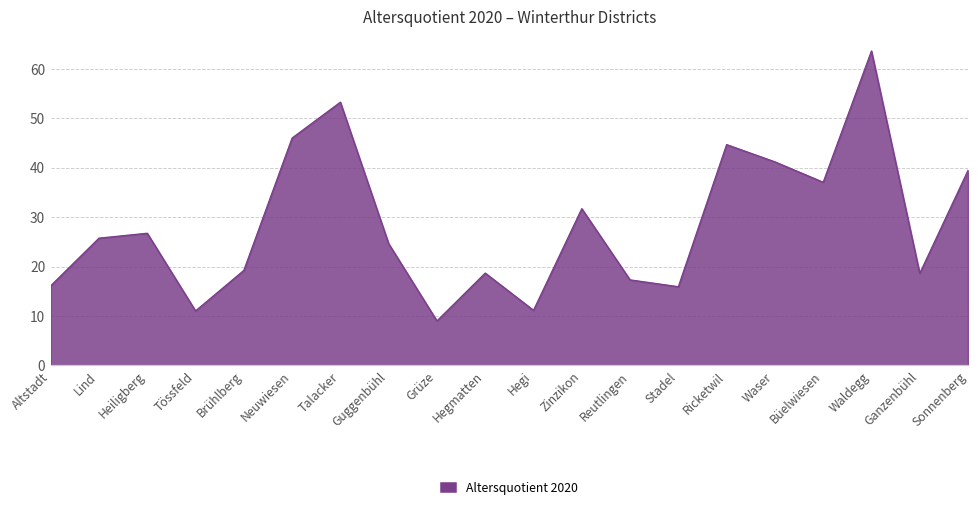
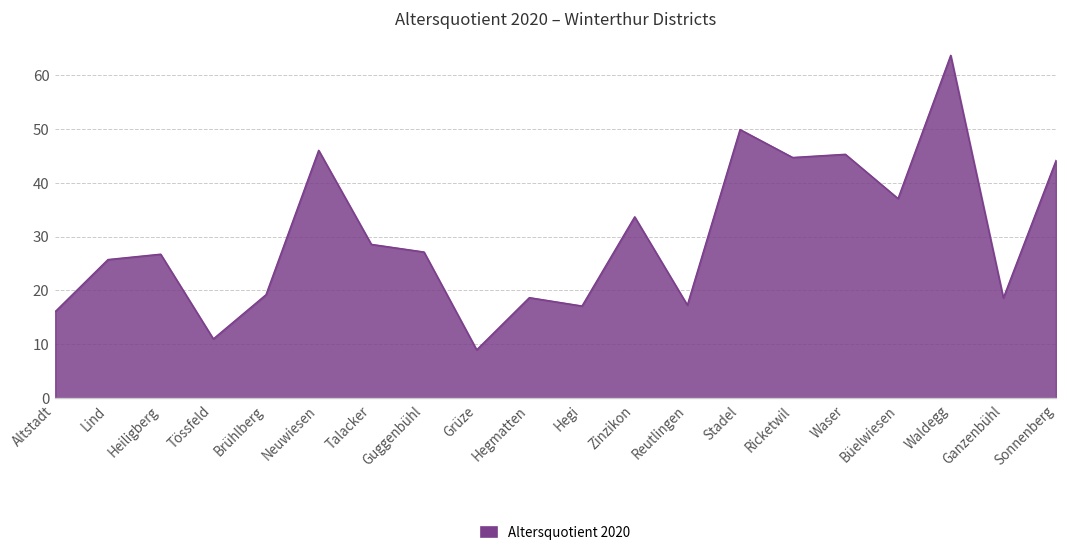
Talacker: 53 -> 29
Guggenbühl: 25 -> 27
Hegi: 11 -> 17
Zinzikon: 32 -> 34
Stadel: 16 -> 50
Waser: 41 -> 45
Sonnenberg: 39 -> 44
